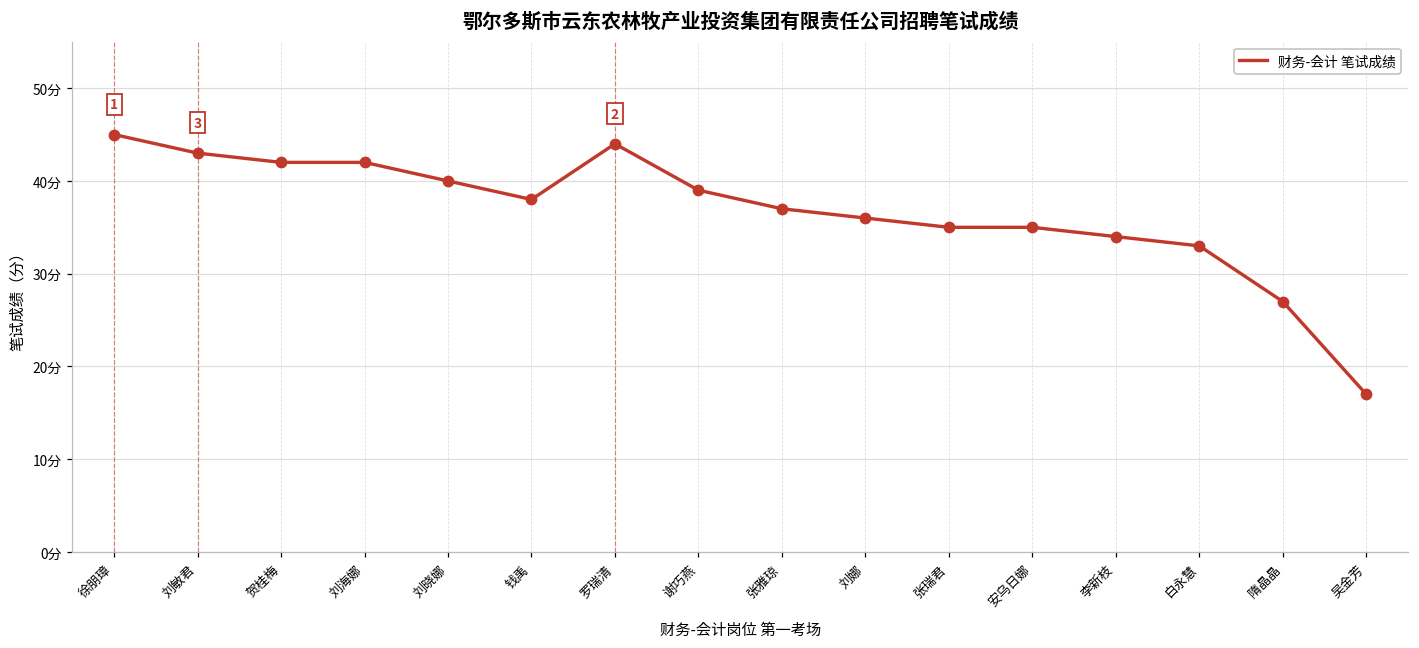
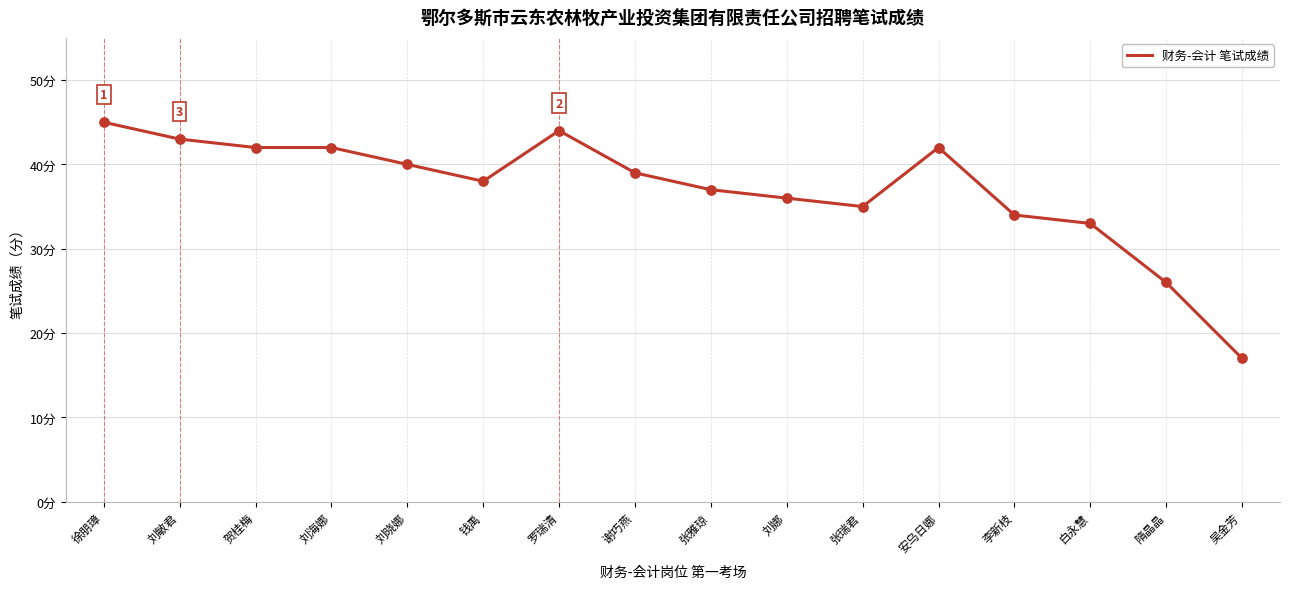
安乌日娜: 35分 -> 42分
隋晶晶: 27分 -> 26分
